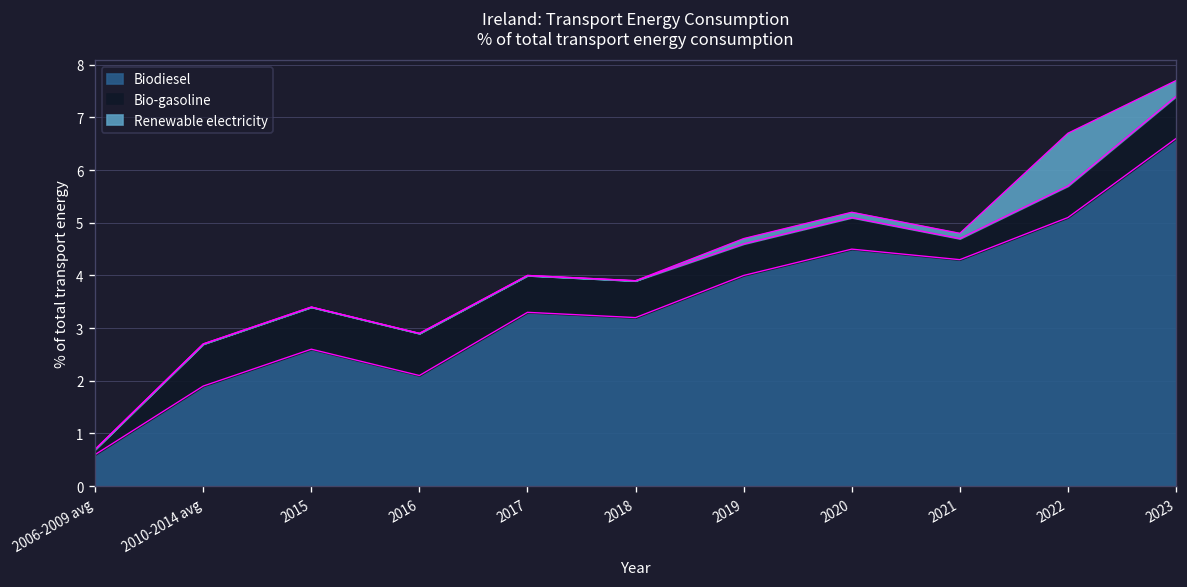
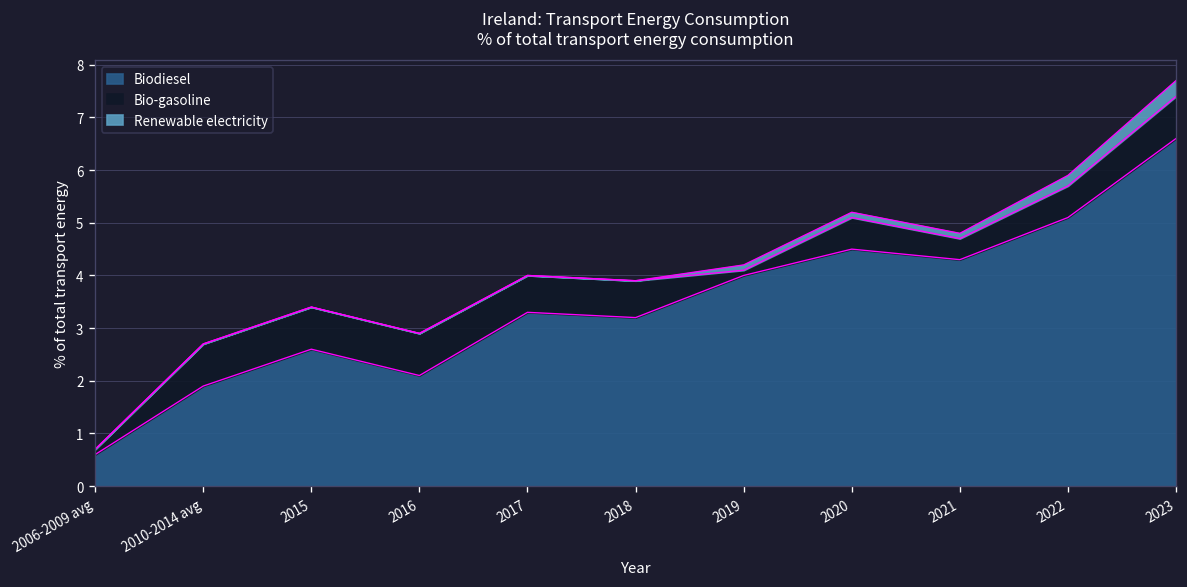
Bio-gasoline, 2019: 0.6 -> 0.1
Renewable electricity, 2022: 1.0 -> 0.2
